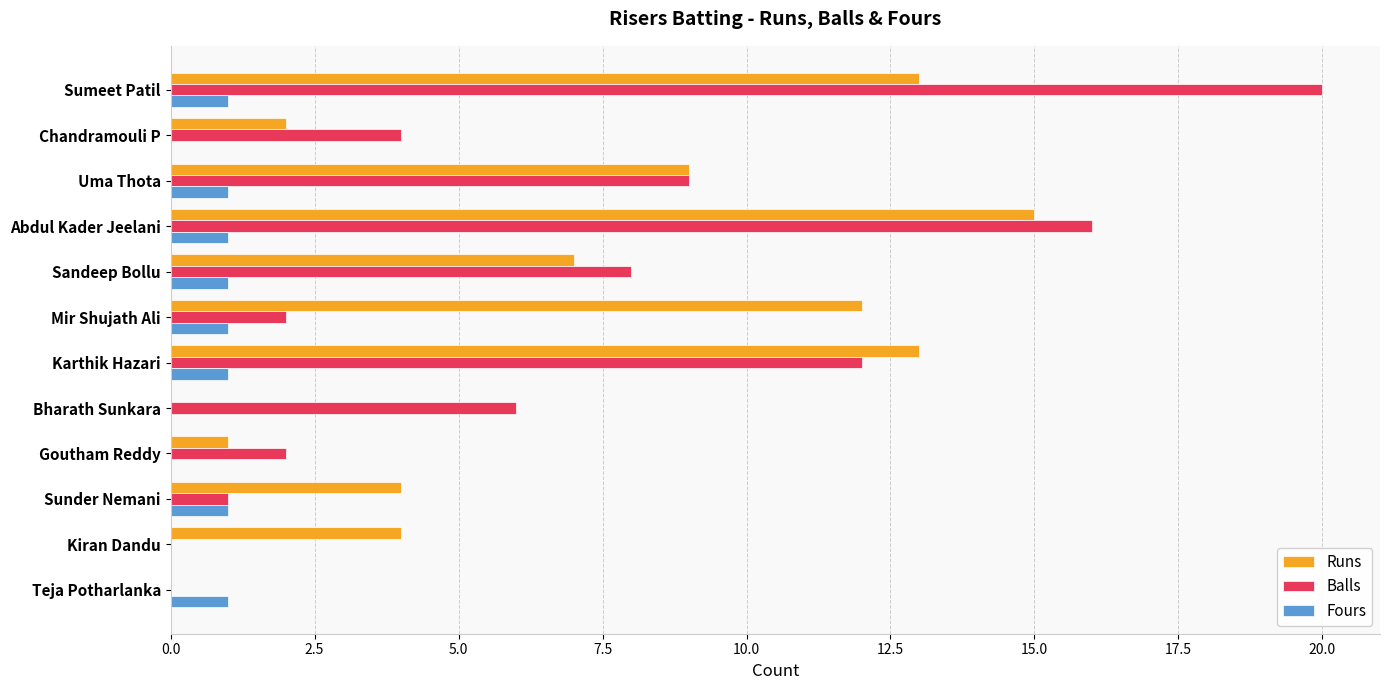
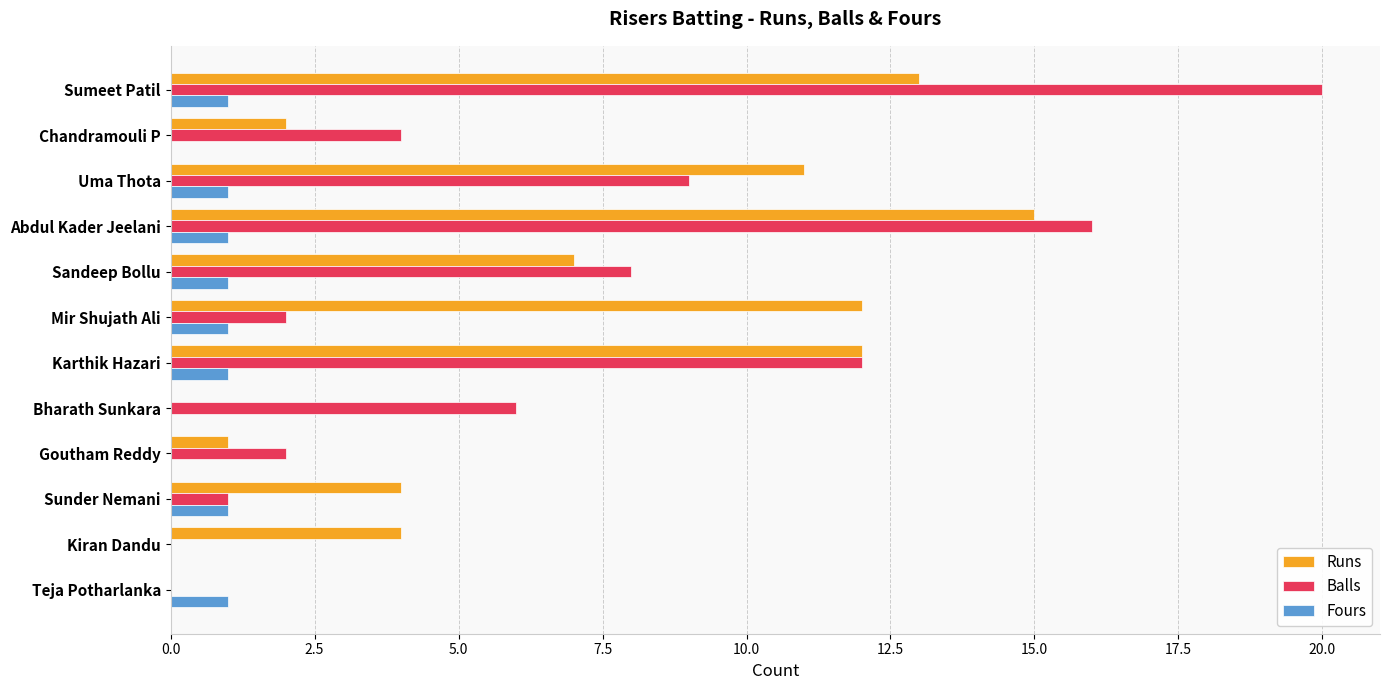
Runs, Uma Thota: 9 -> 11
Runs, Karthik Hazari: 13 -> 12
